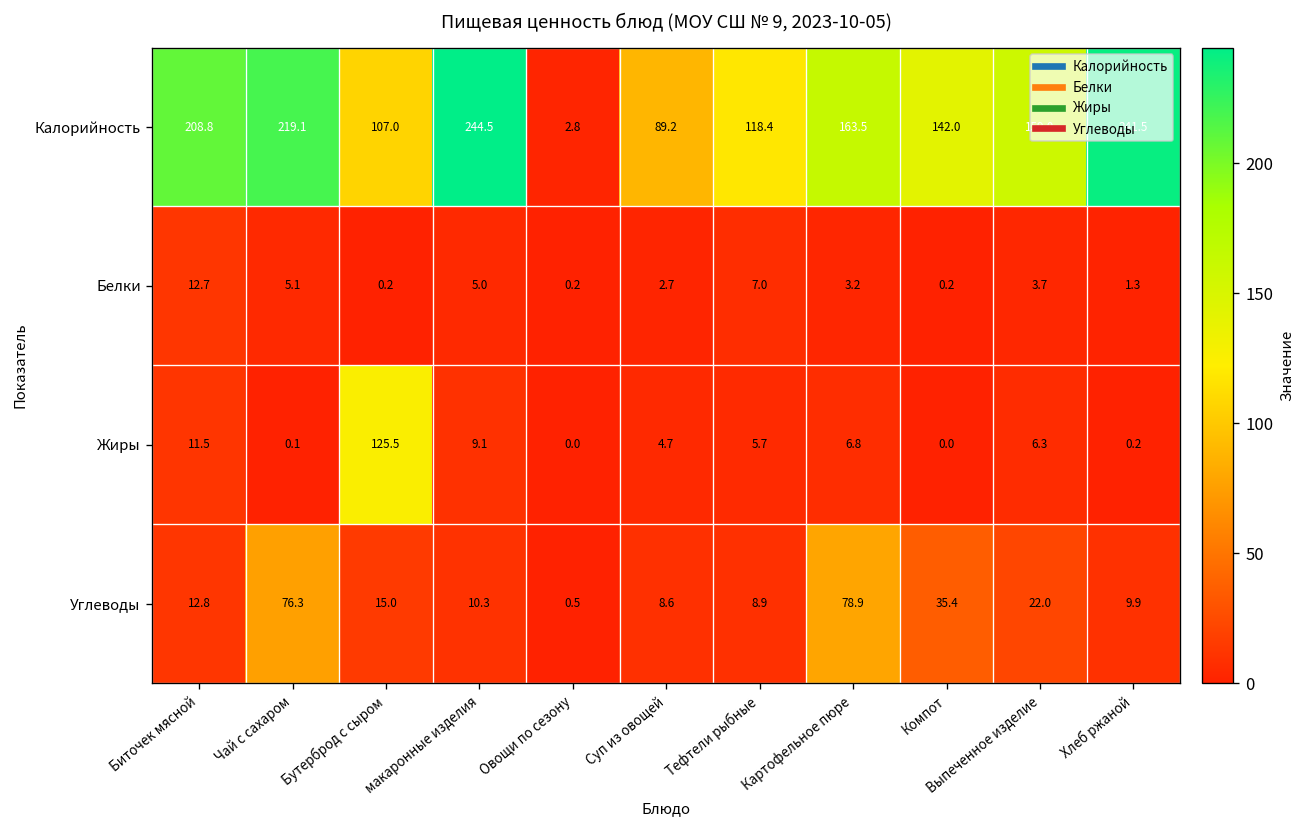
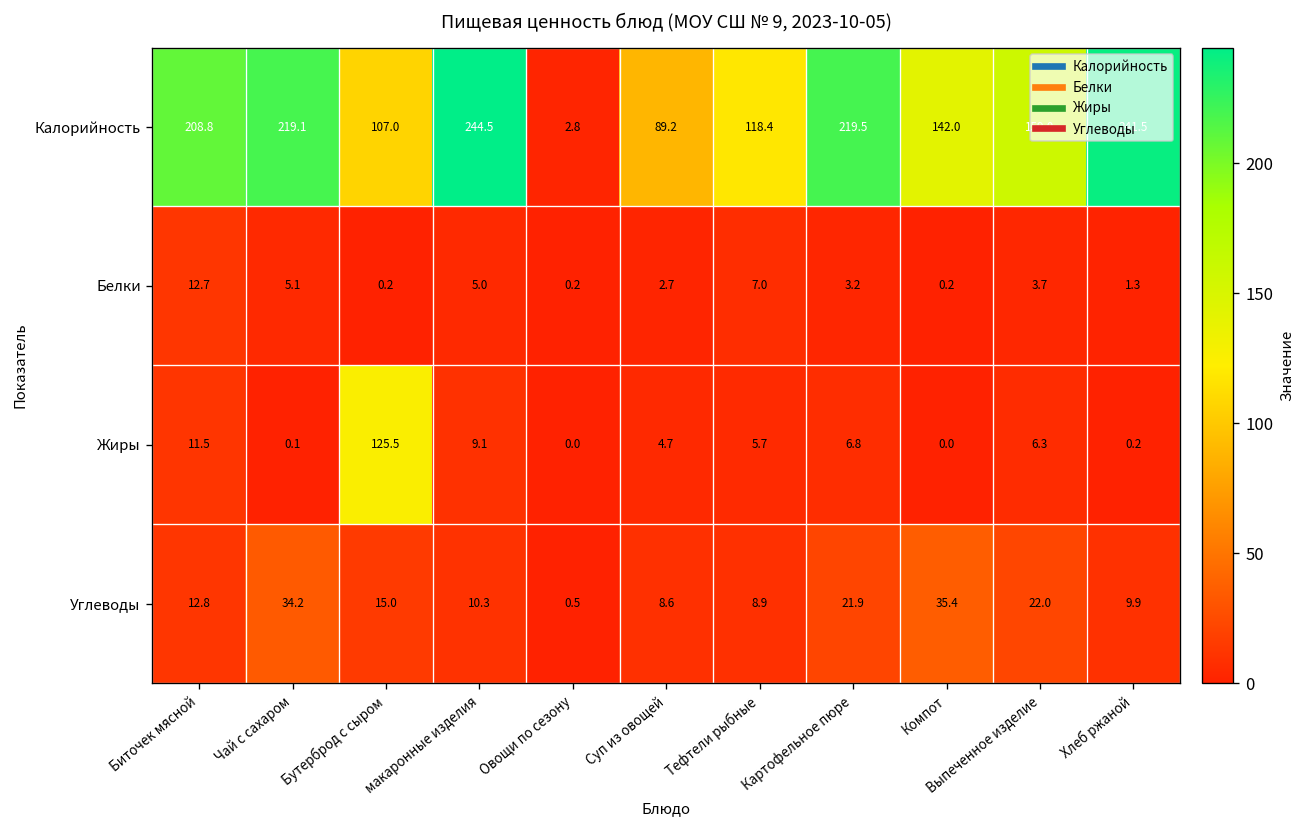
Калорийность, Картофельное пюре: 163.5 -> 219.5
Углеводы, Чай с сахаром: 76.3 -> 34.2
Углеводы, Картофельное пюре: 78.9 -> 21.9
